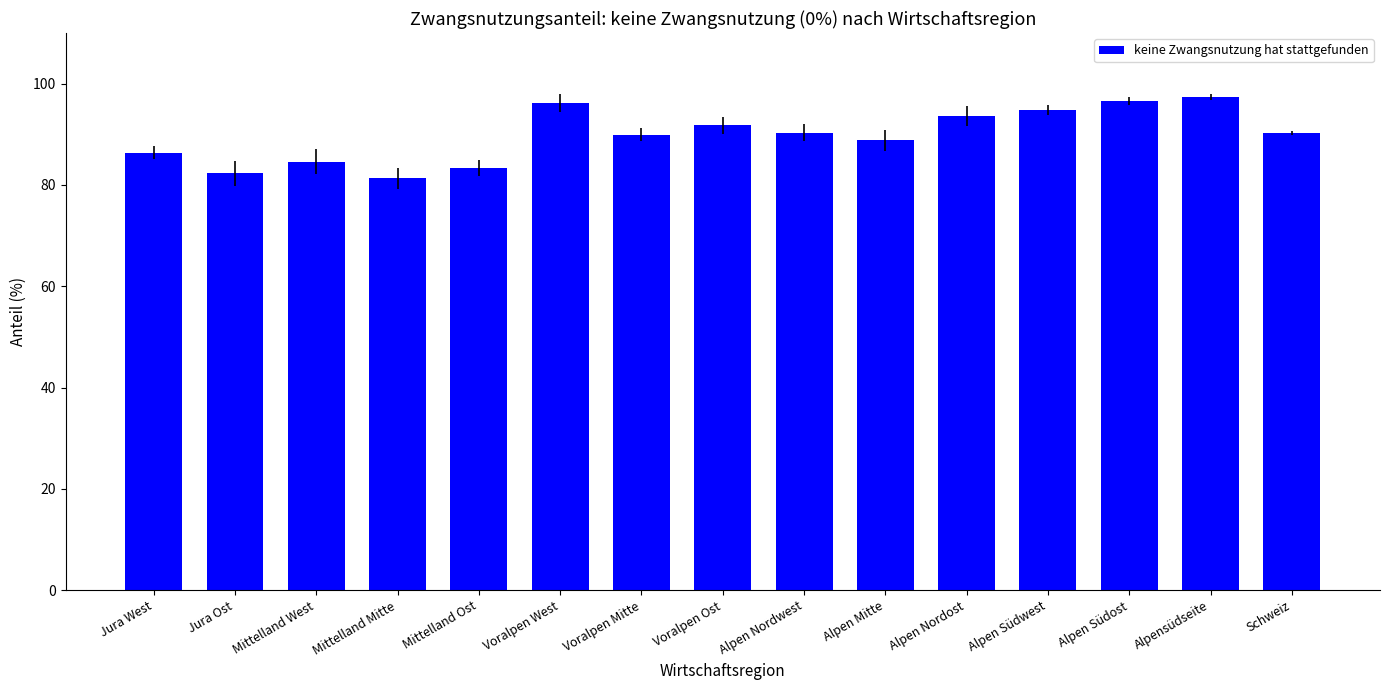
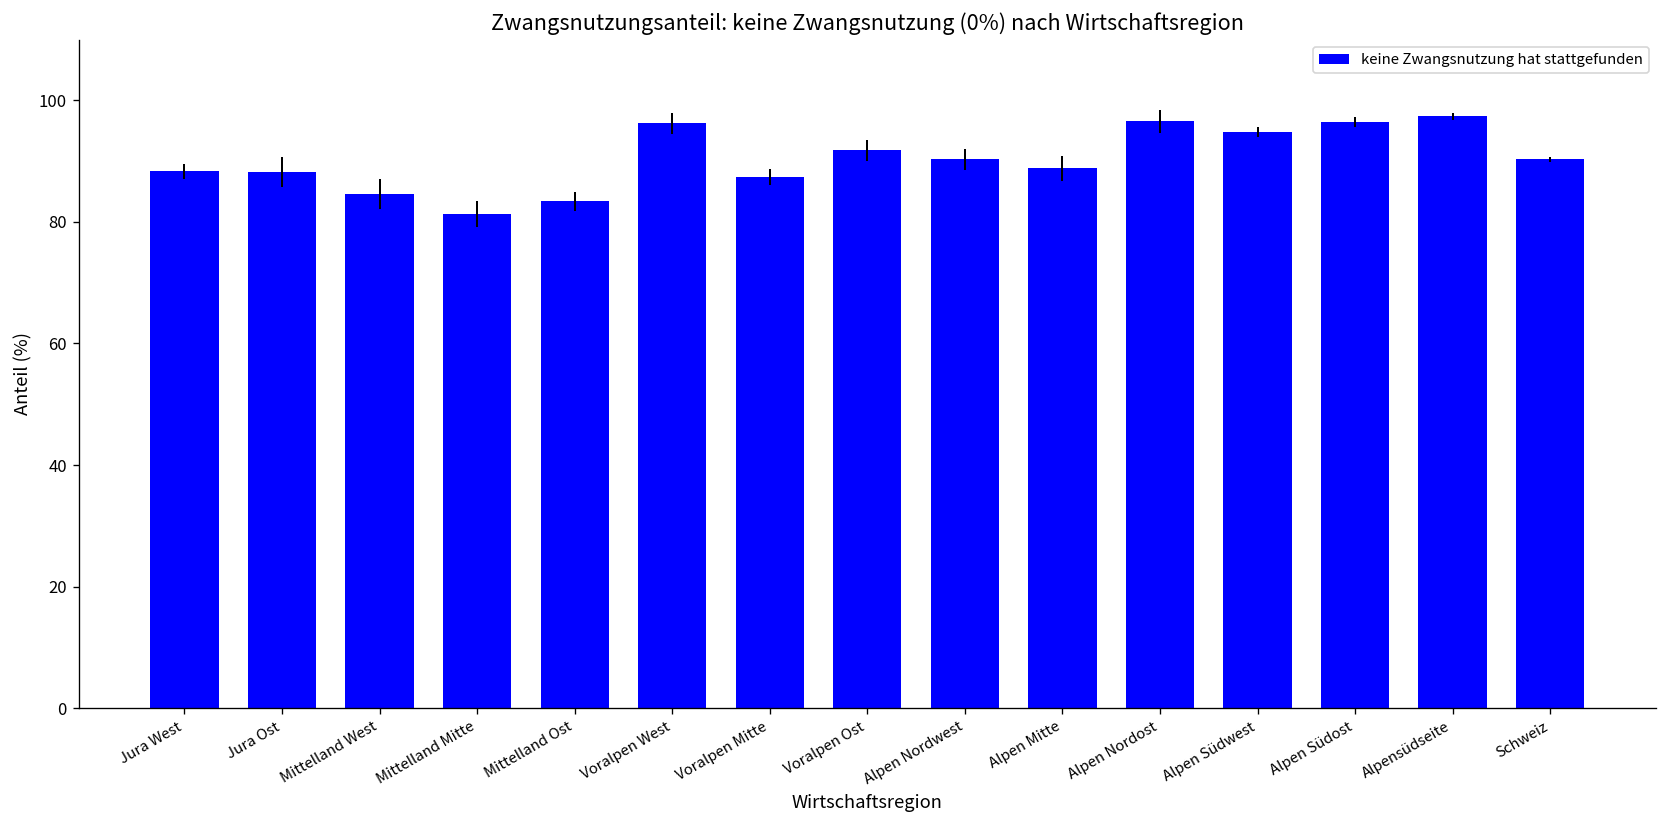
Jura West: 86 -> 88
Jura Ost: 82 -> 88
Voralpen Mitte: 90 -> 87
Alpen Nordost: 94 -> 97
